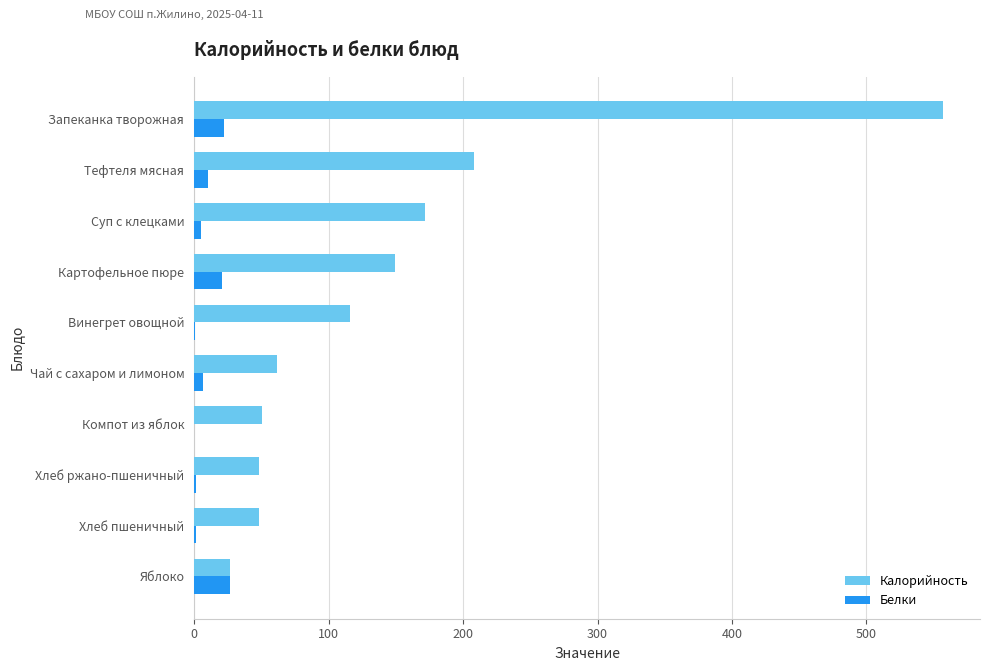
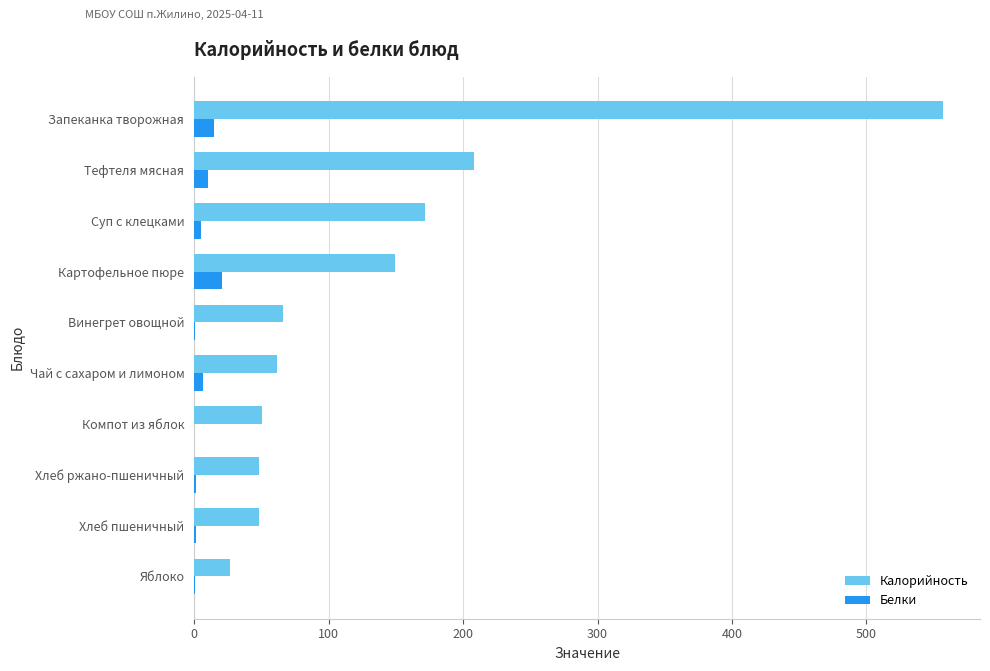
Белки, Запеканка творожная: 22 -> 15
Калорийность, Винегрет овощной: 116 -> 66
Белки, Яблоко: 27 -> 1
